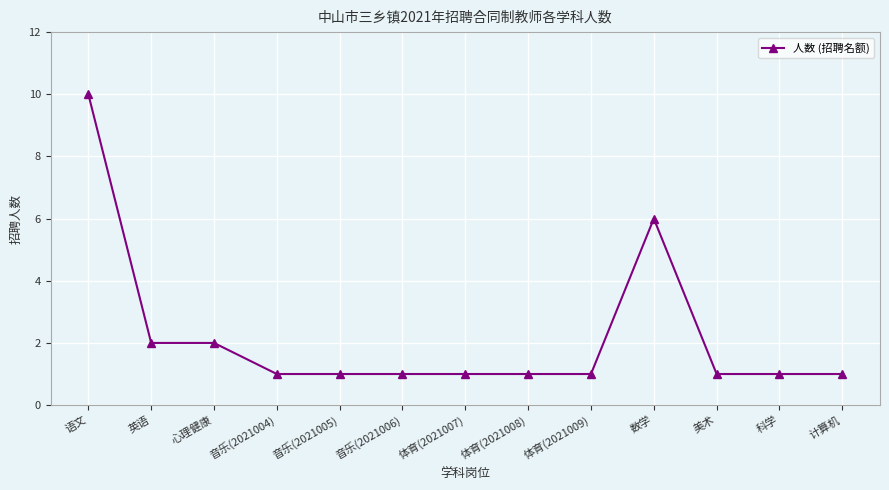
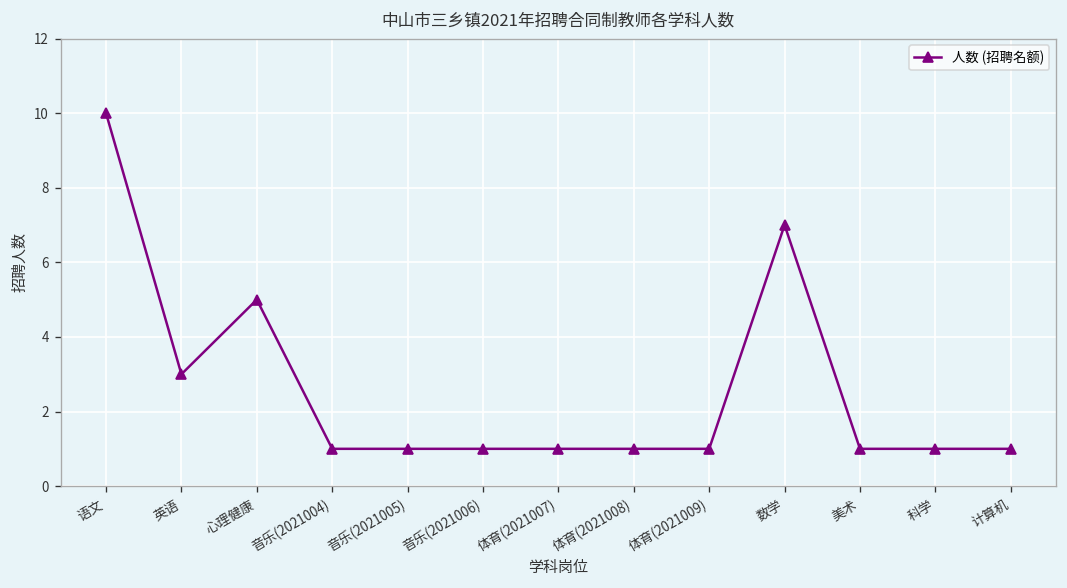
英语: 2 -> 3
心理健康: 2 -> 5
数学: 6 -> 7
